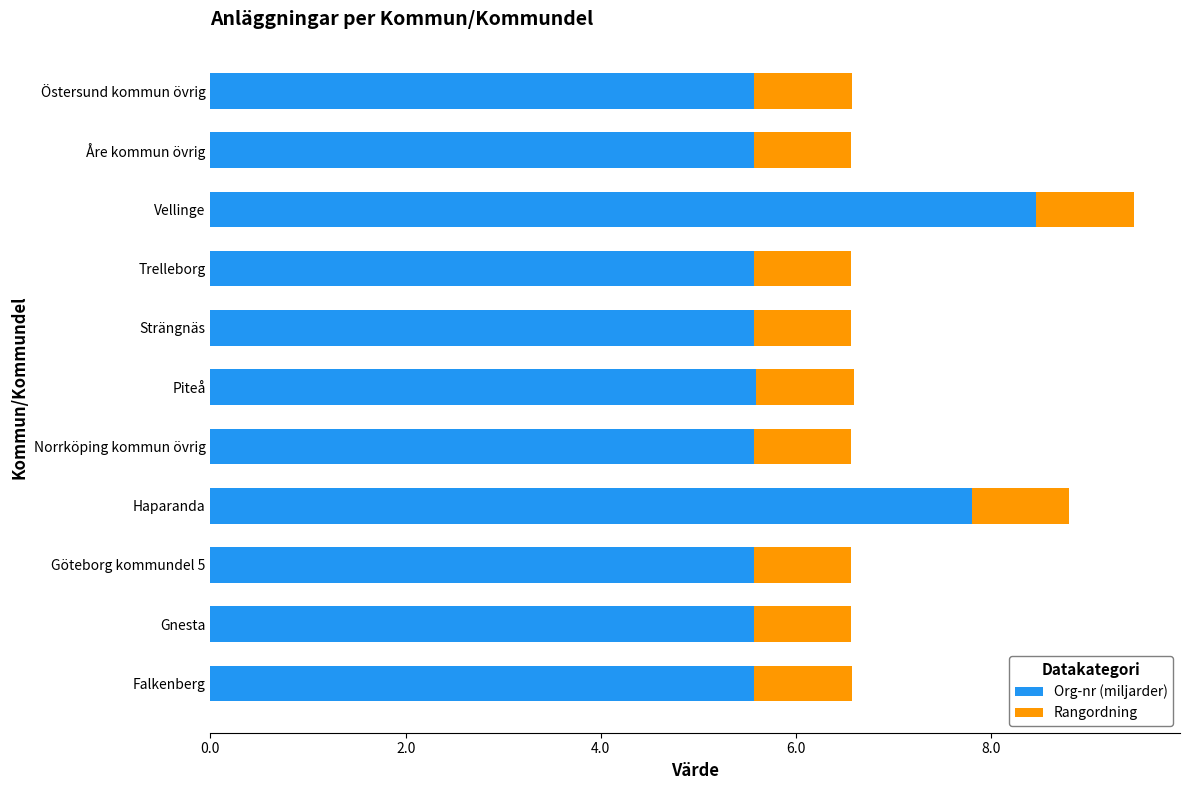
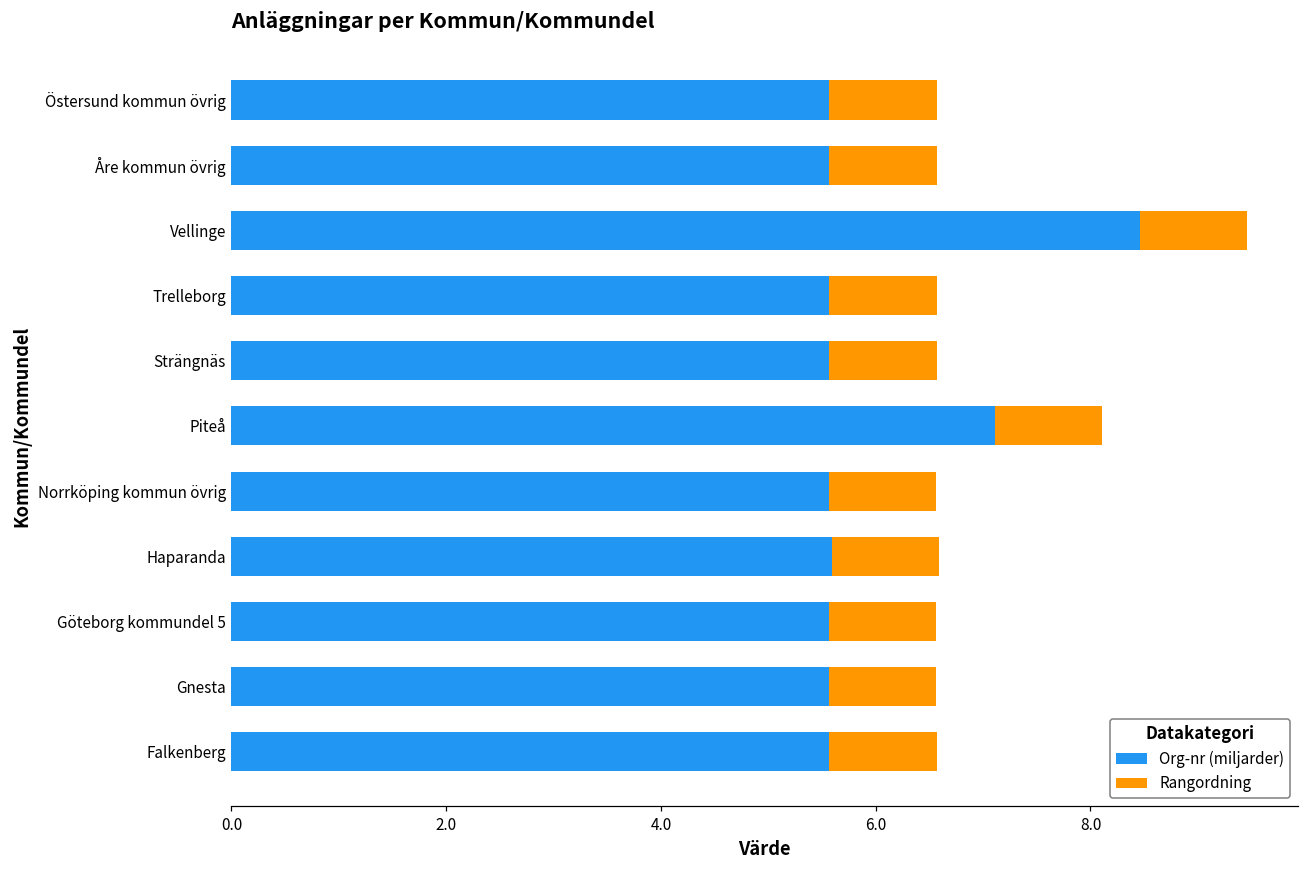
Org-nr (miljarder), Piteå: 5.6 -> 7.1
Org-nr (miljarder), Haparanda: 7.8 -> 5.6
